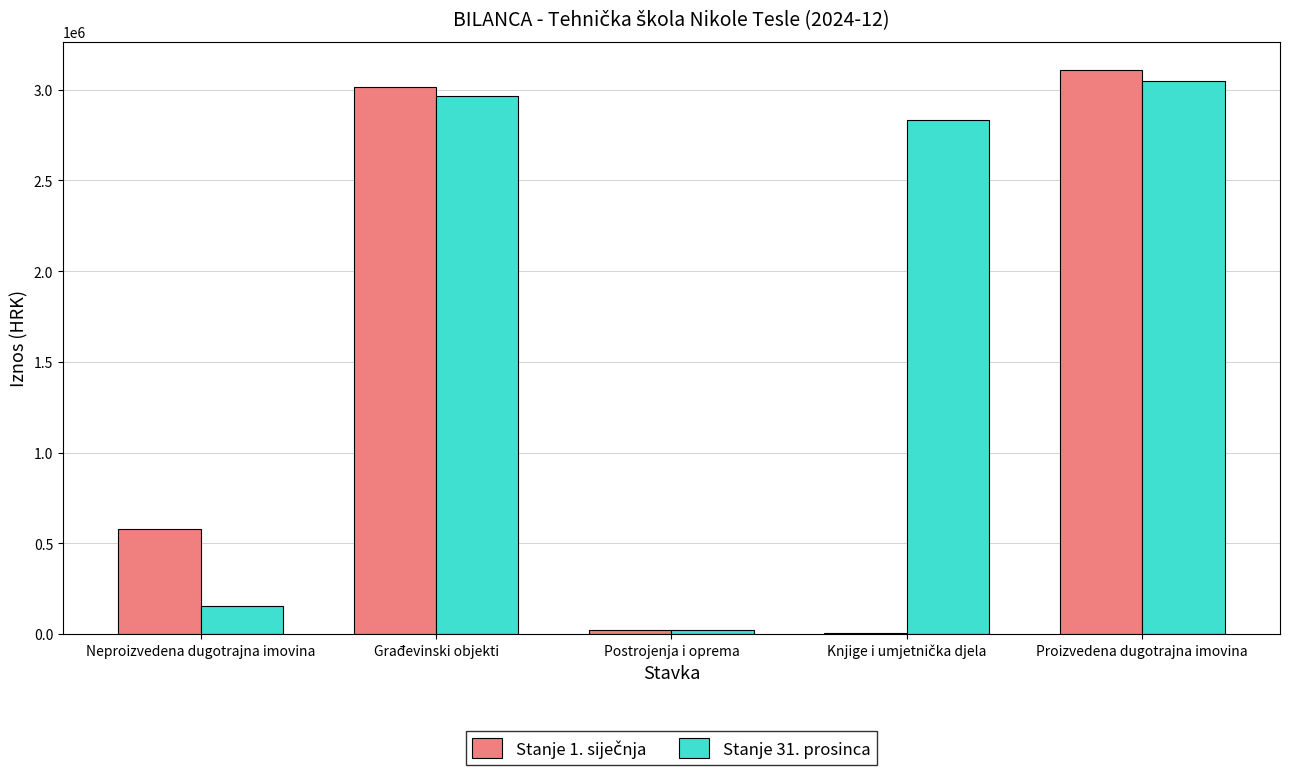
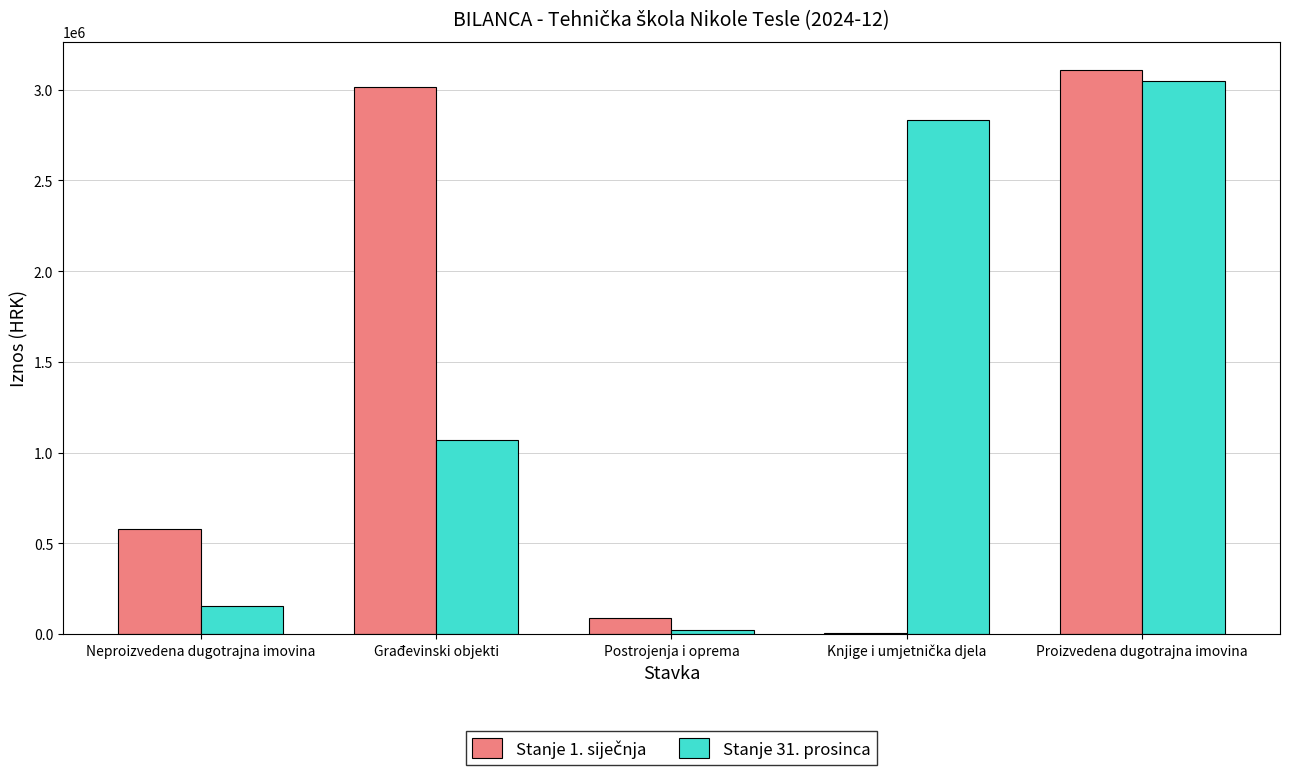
Stanje 31. prosinca, Građevinski objekti: 2970000 -> 1070000
Stanje 1. siječnja, Postrojenja i oprema: 20000 -> 90000
